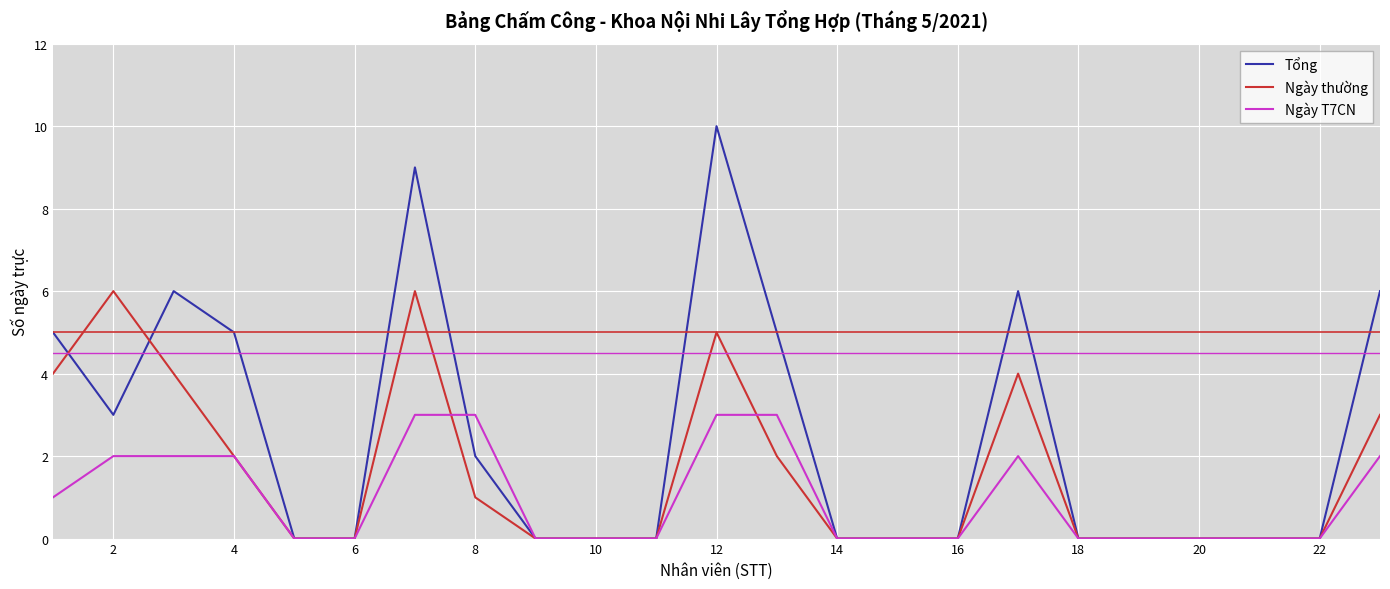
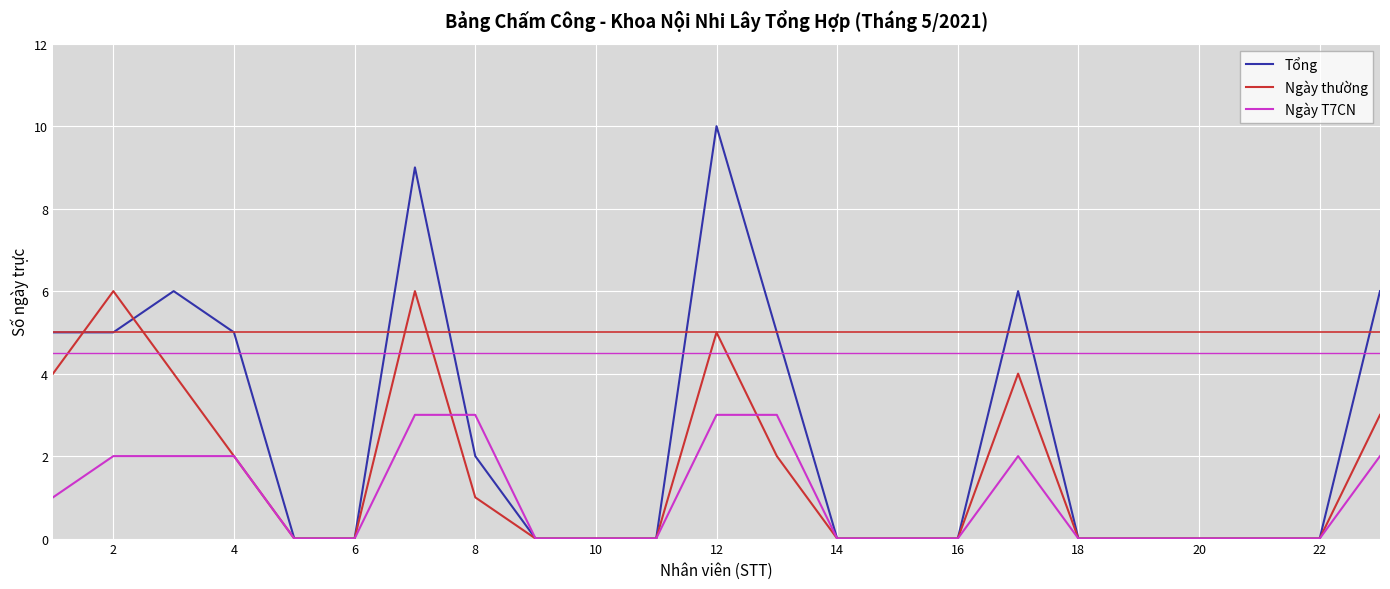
Tổng, 2: 3 -> 5
